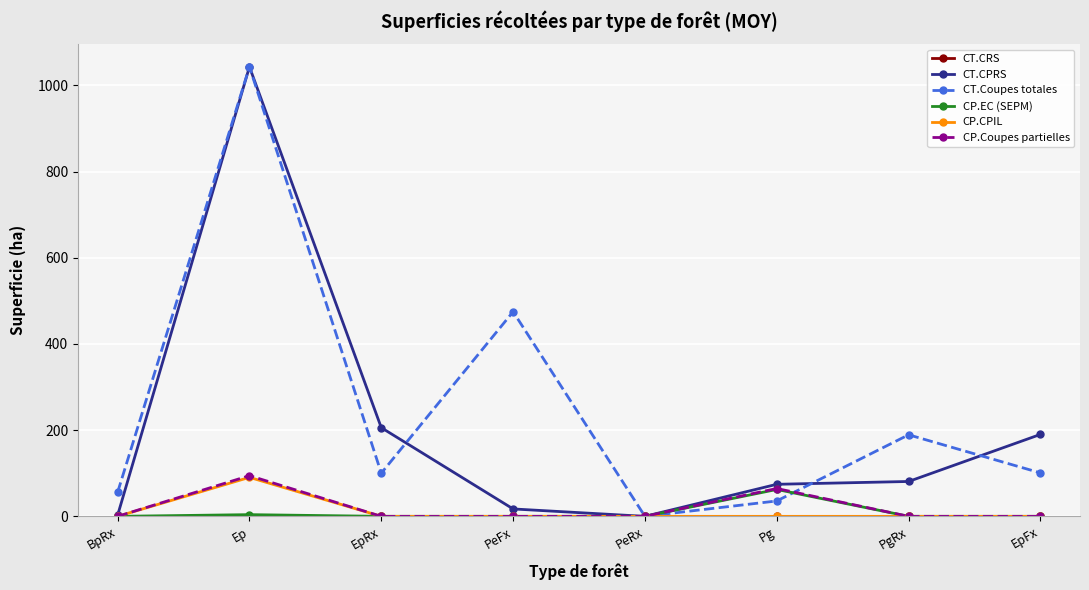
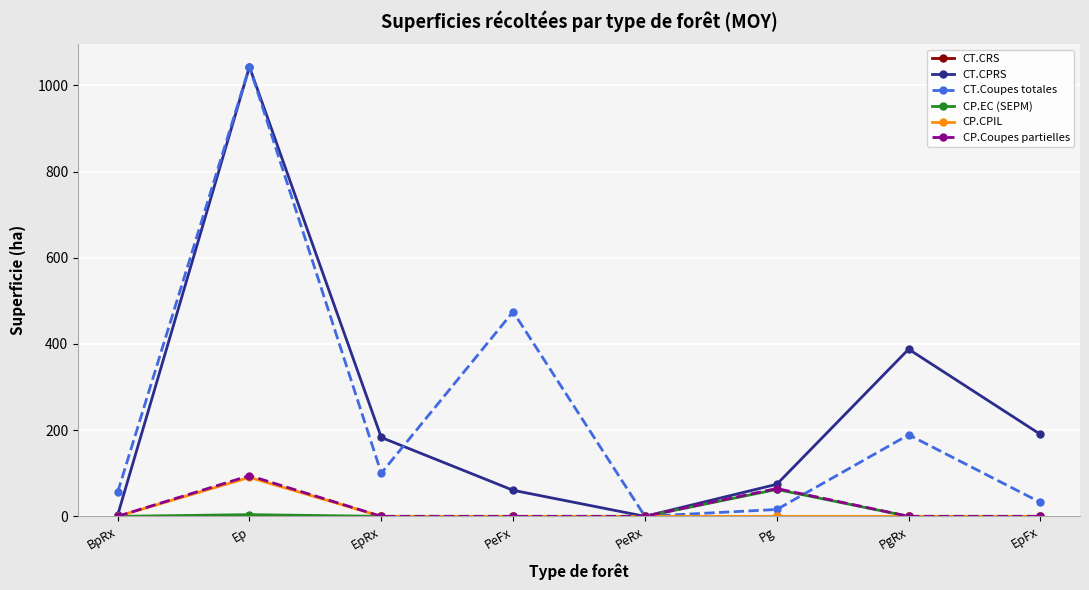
CT.CPRS, EpRx: 210 -> 180
CT.CPRS, PeFx: 20 -> 60
CT.Coupes totales, Pg: 40 -> 20
CT.CPRS, PgRx: 80 -> 390
CT.Coupes totales, EpFx: 100 -> 30
